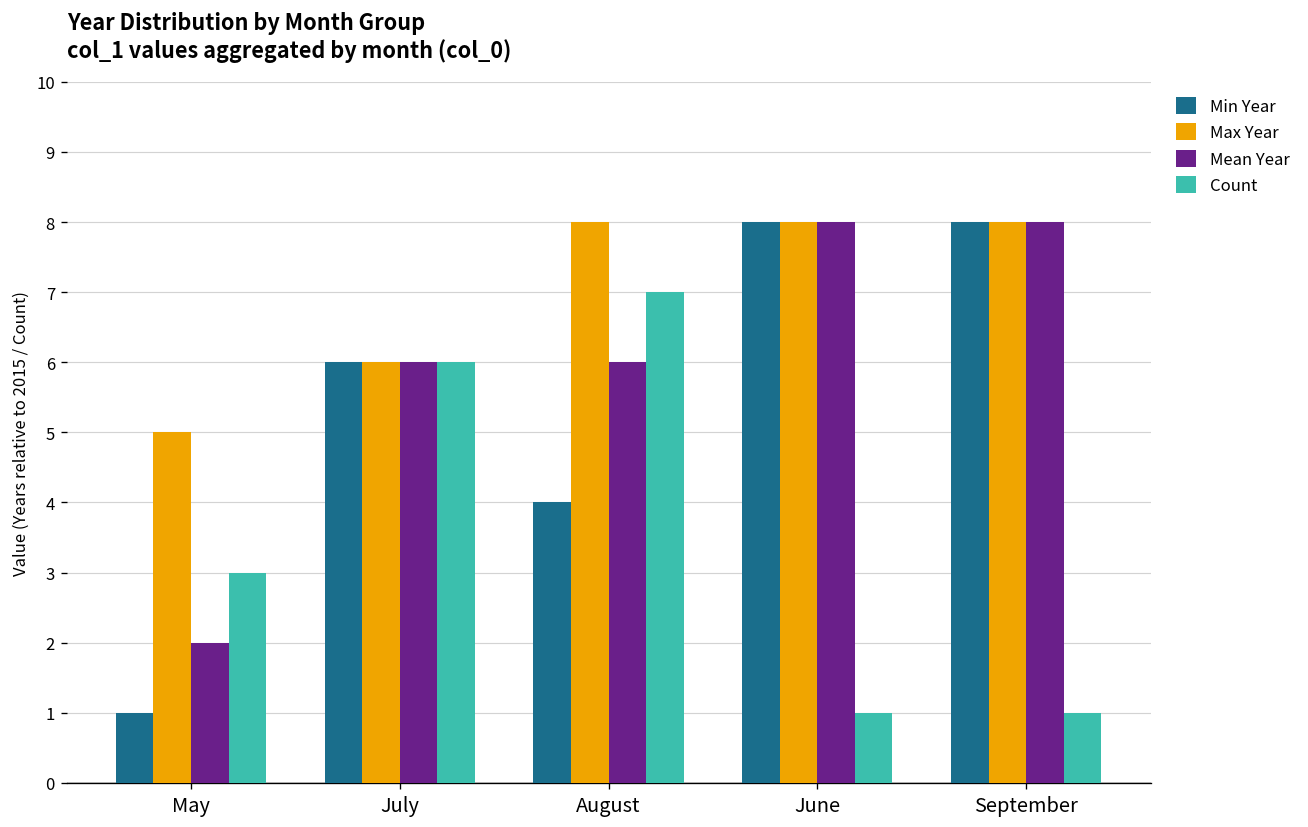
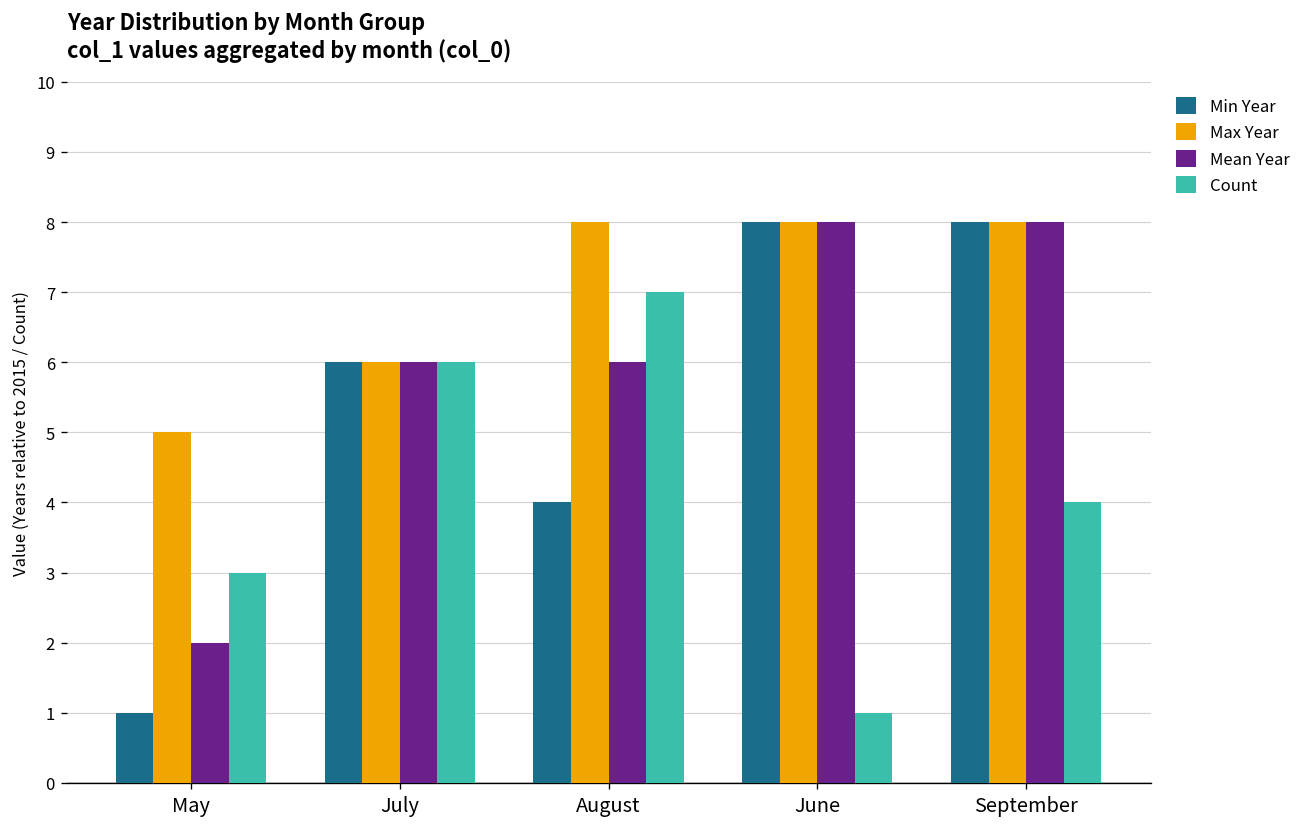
Count, September: 1 -> 4
